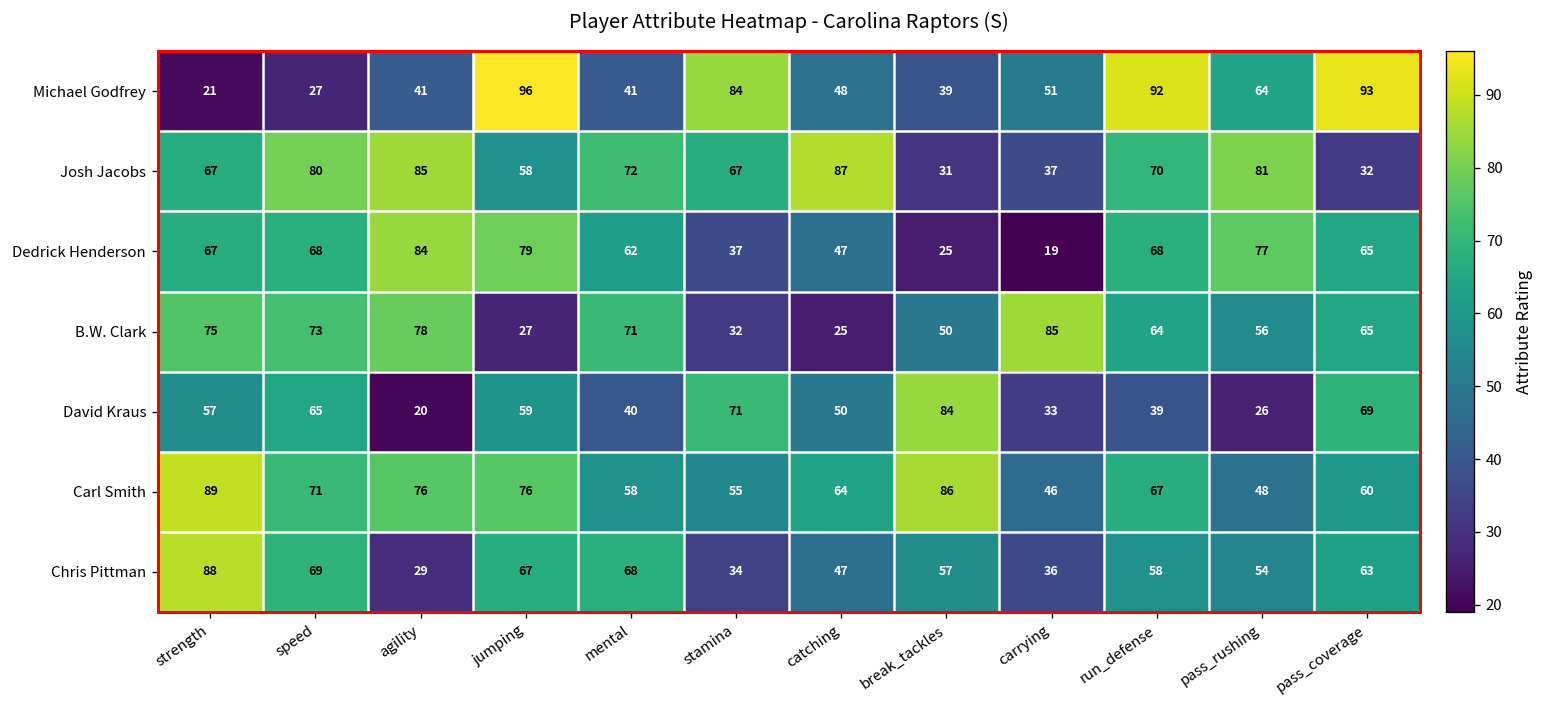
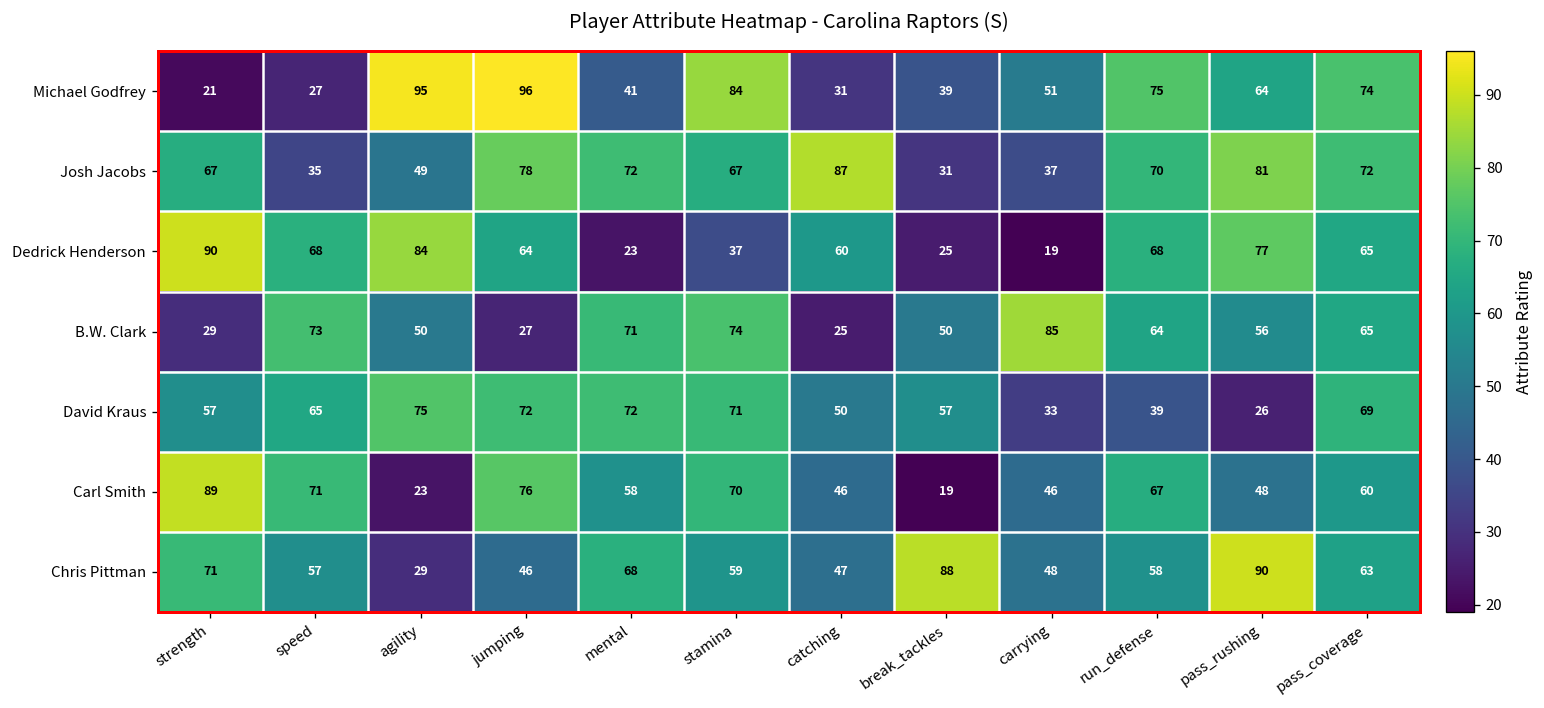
Michael Godfrey, agility: 41 -> 95
Michael Godfrey, catching: 48 -> 31
Michael Godfrey, run_defense: 92 -> 75
Michael Godfrey, pass_coverage: 93 -> 74
Josh Jacobs, speed: 80 -> 35
Josh Jacobs, agility: 85 -> 49
Josh Jacobs, jumping: 58 -> 78
Josh Jacobs, pass_coverage: 32 -> 72
Dedrick Henderson, strength: 67 -> 90
Dedrick Henderson, jumping: 79 -> 64
Dedrick Henderson, mental: 62 -> 23
Dedrick Henderson, catching: 47 -> 60
B.W. Clark, strength: 75 -> 29
B.W. Clark, agility: 78 -> 50
B.W. Clark, stamina: 32 -> 74
David Kraus, agility: 20 -> 75
David Kraus, jumping: 59 -> 72
David Kraus, mental: 40 -> 72
David Kraus, break_tackles: 84 -> 57
Carl Smith, agility: 76 -> 23
Carl Smith, stamina: 55 -> 70
Carl Smith, catching: 64 -> 46
Carl Smith, break_tackles: 86 -> 19
Chris Pittman, strength: 88 -> 71
Chris Pittman, speed: 69 -> 57
Chris Pittman, jumping: 67 -> 46
Chris Pittman, stamina: 34 -> 59
Chris Pittman, break_tackles: 57 -> 88
Chris Pittman, carrying: 36 -> 48
Chris Pittman, pass_rushing: 54 -> 90
